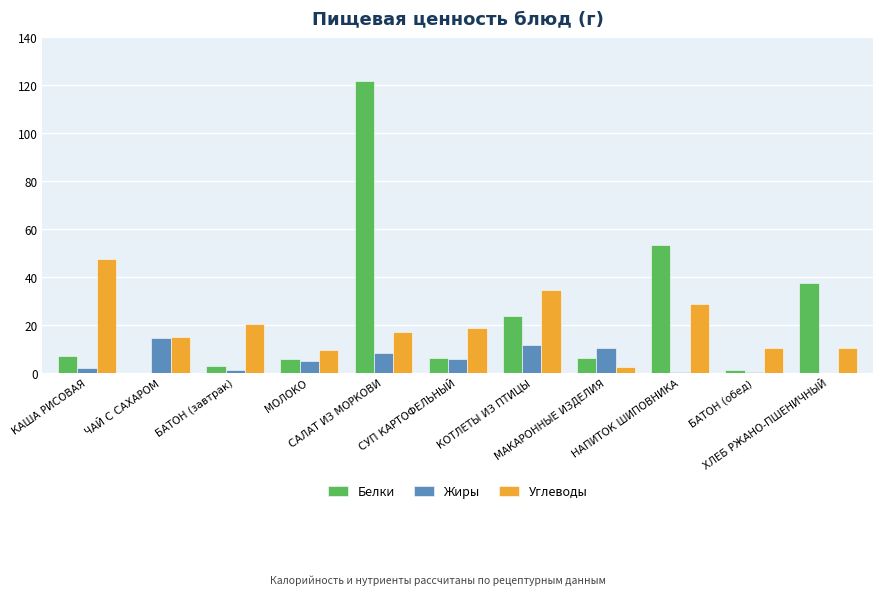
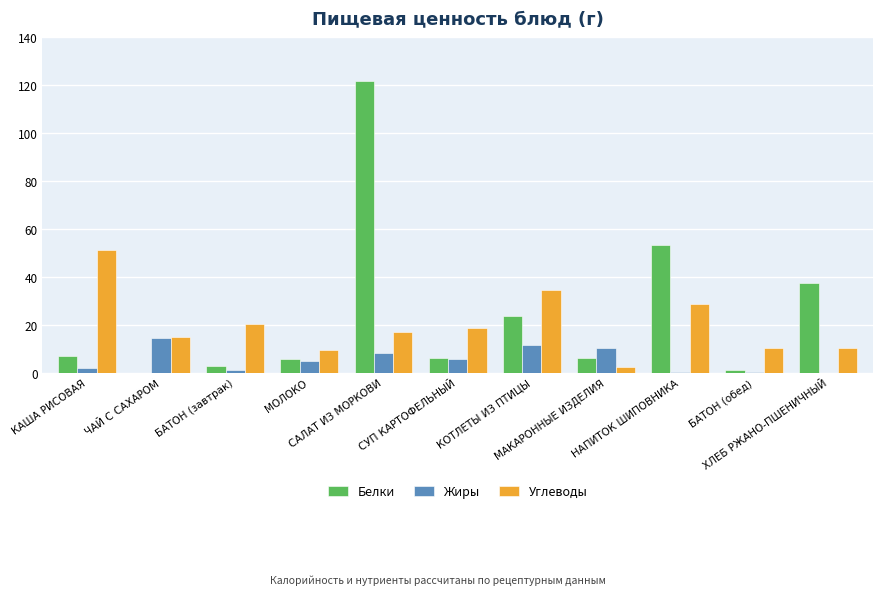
Углеводы, КАША РИСОВАЯ: 47 -> 52
